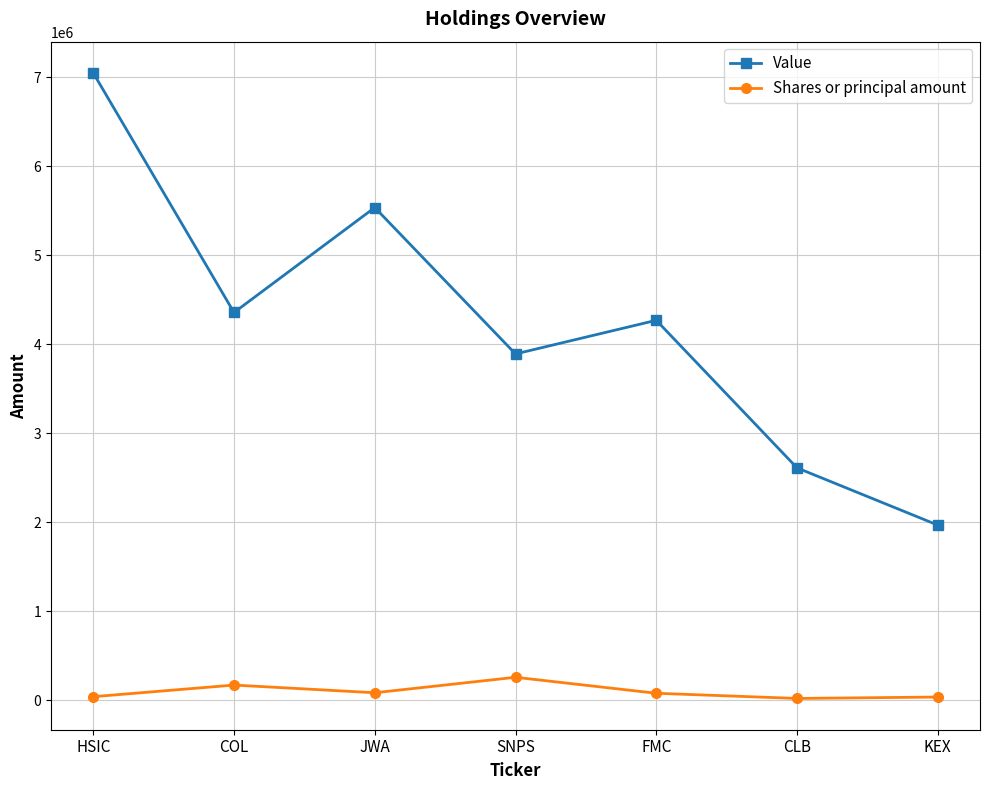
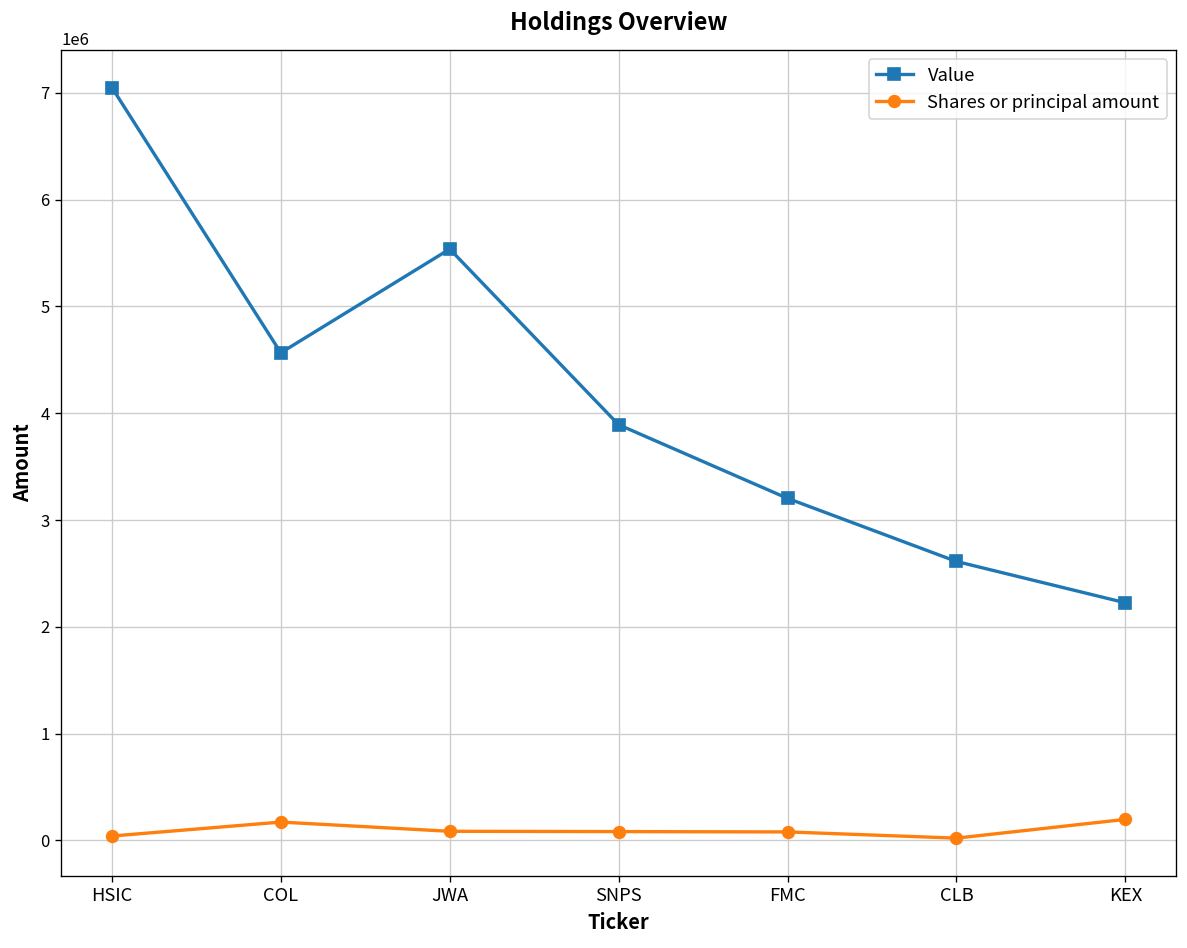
Value, COL: 4400000 -> 4600000
Shares or principal amount, SNPS: 300000 -> 100000
Value, FMC: 4300000 -> 3200000
Value, KEX: 2000000 -> 2200000
Shares or principal amount, KEX: 0 -> 200000
